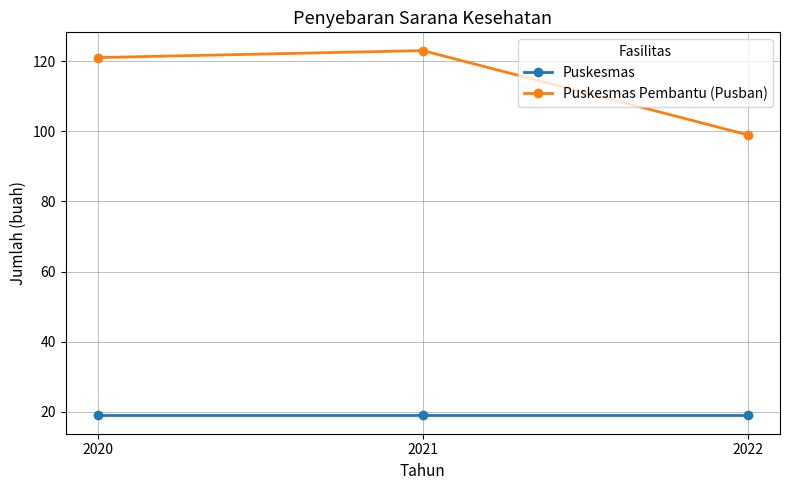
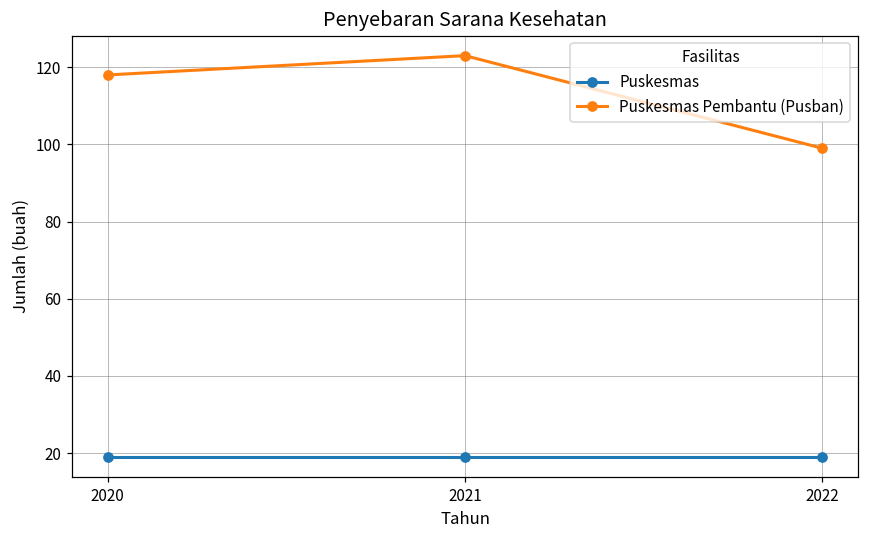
Puskesmas Pembantu (Pusban), 2020: 121 -> 118
